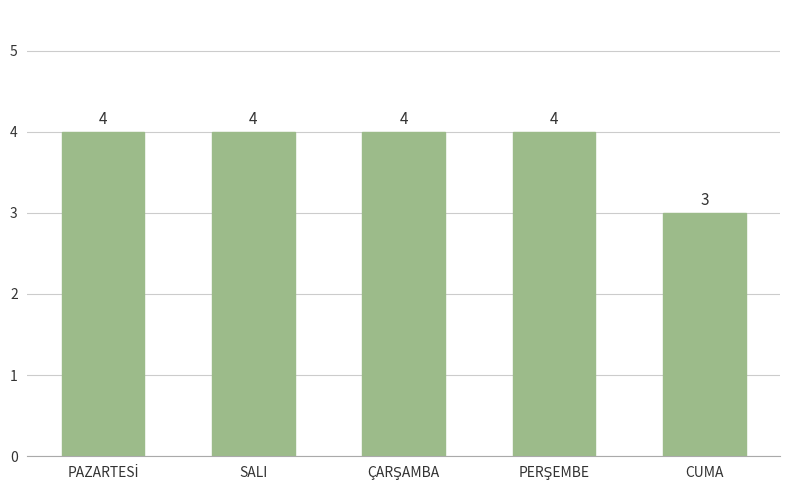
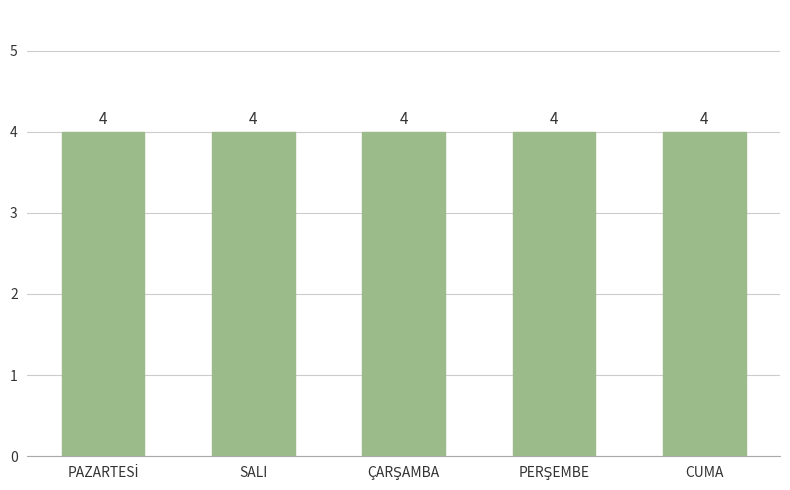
CUMA: 3 -> 4
